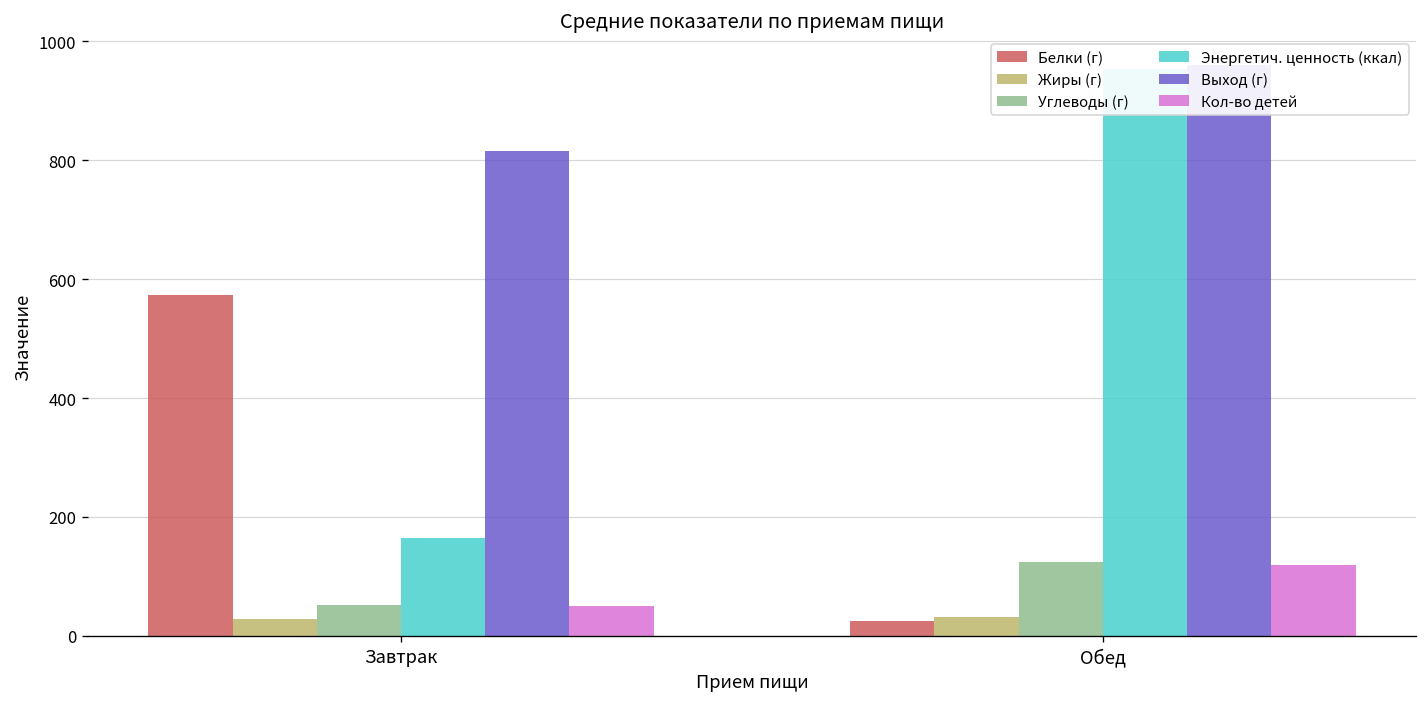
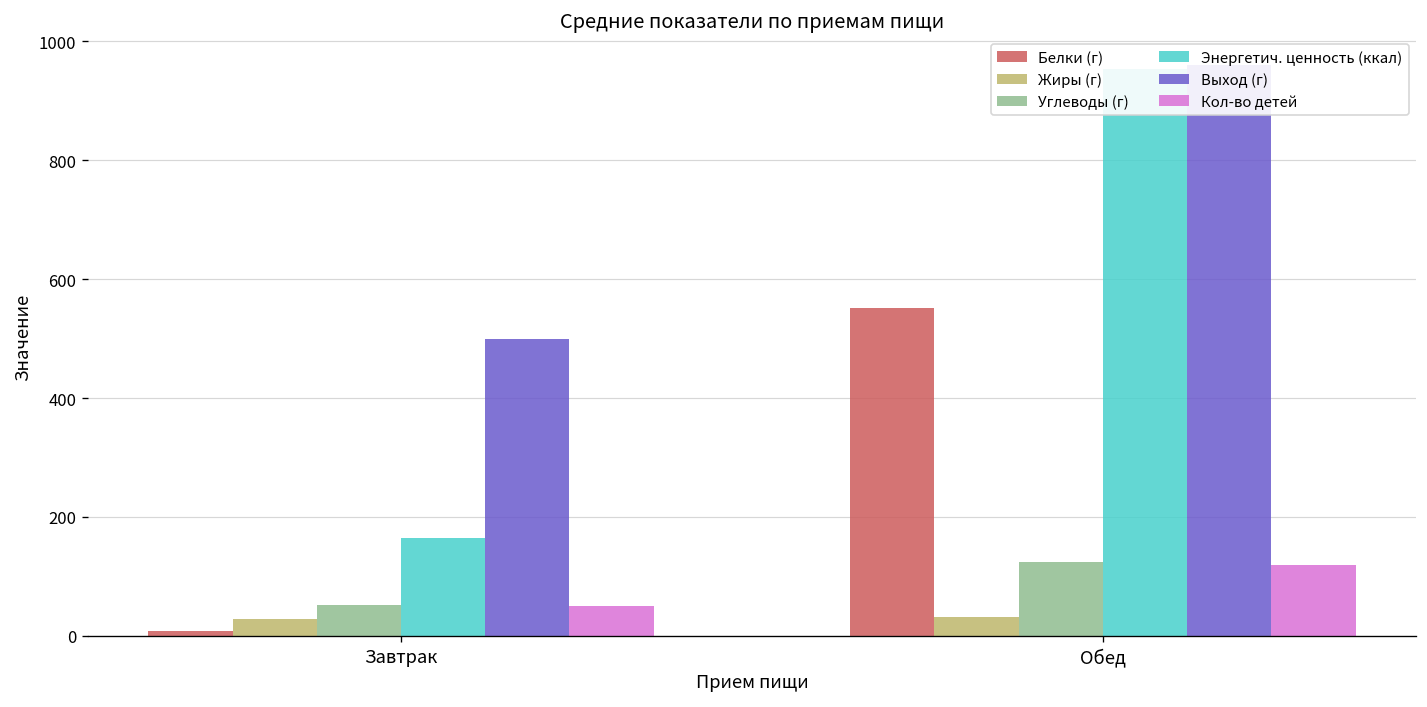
Белки (г), Завтрак: 570 -> 10
Выход (г), Завтрак: 820 -> 500
Белки (г), Обед: 30 -> 550
